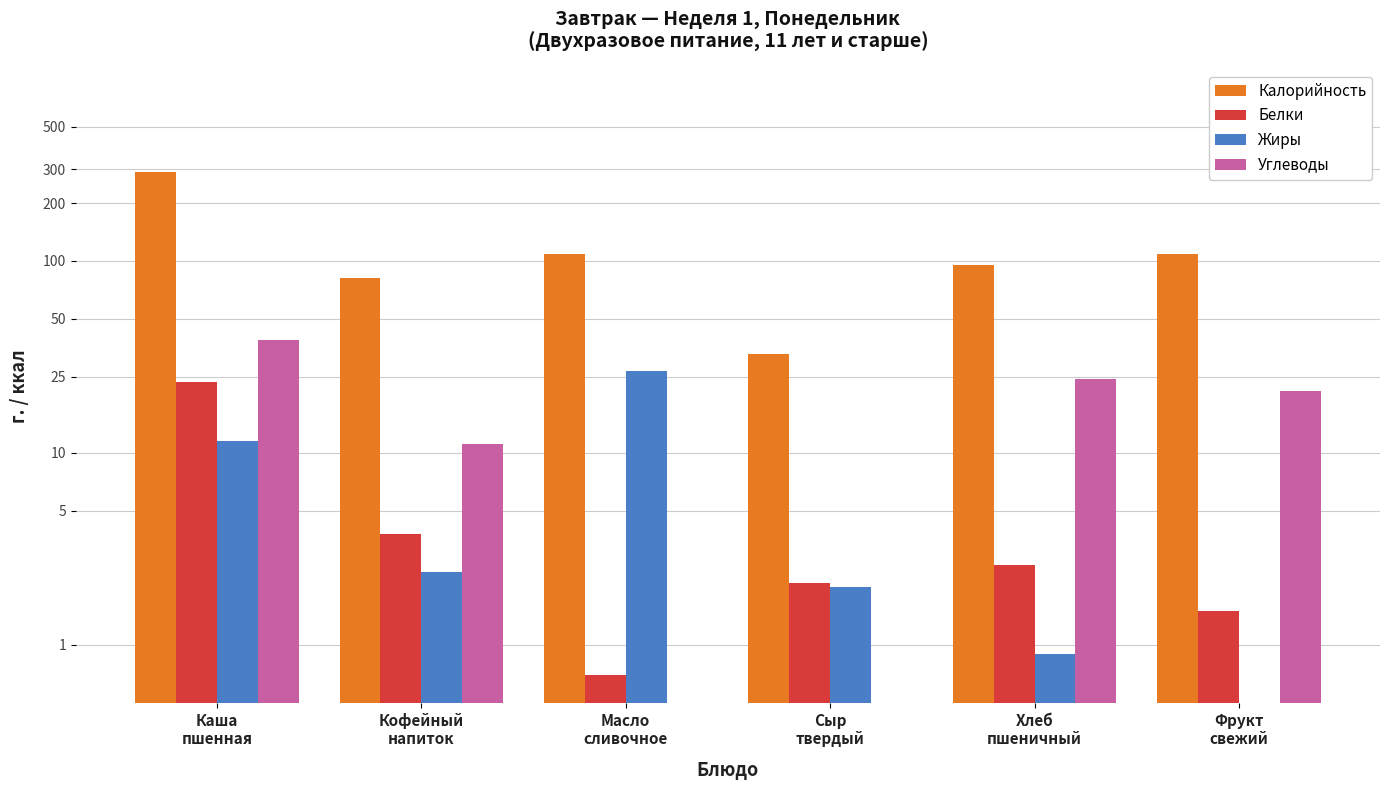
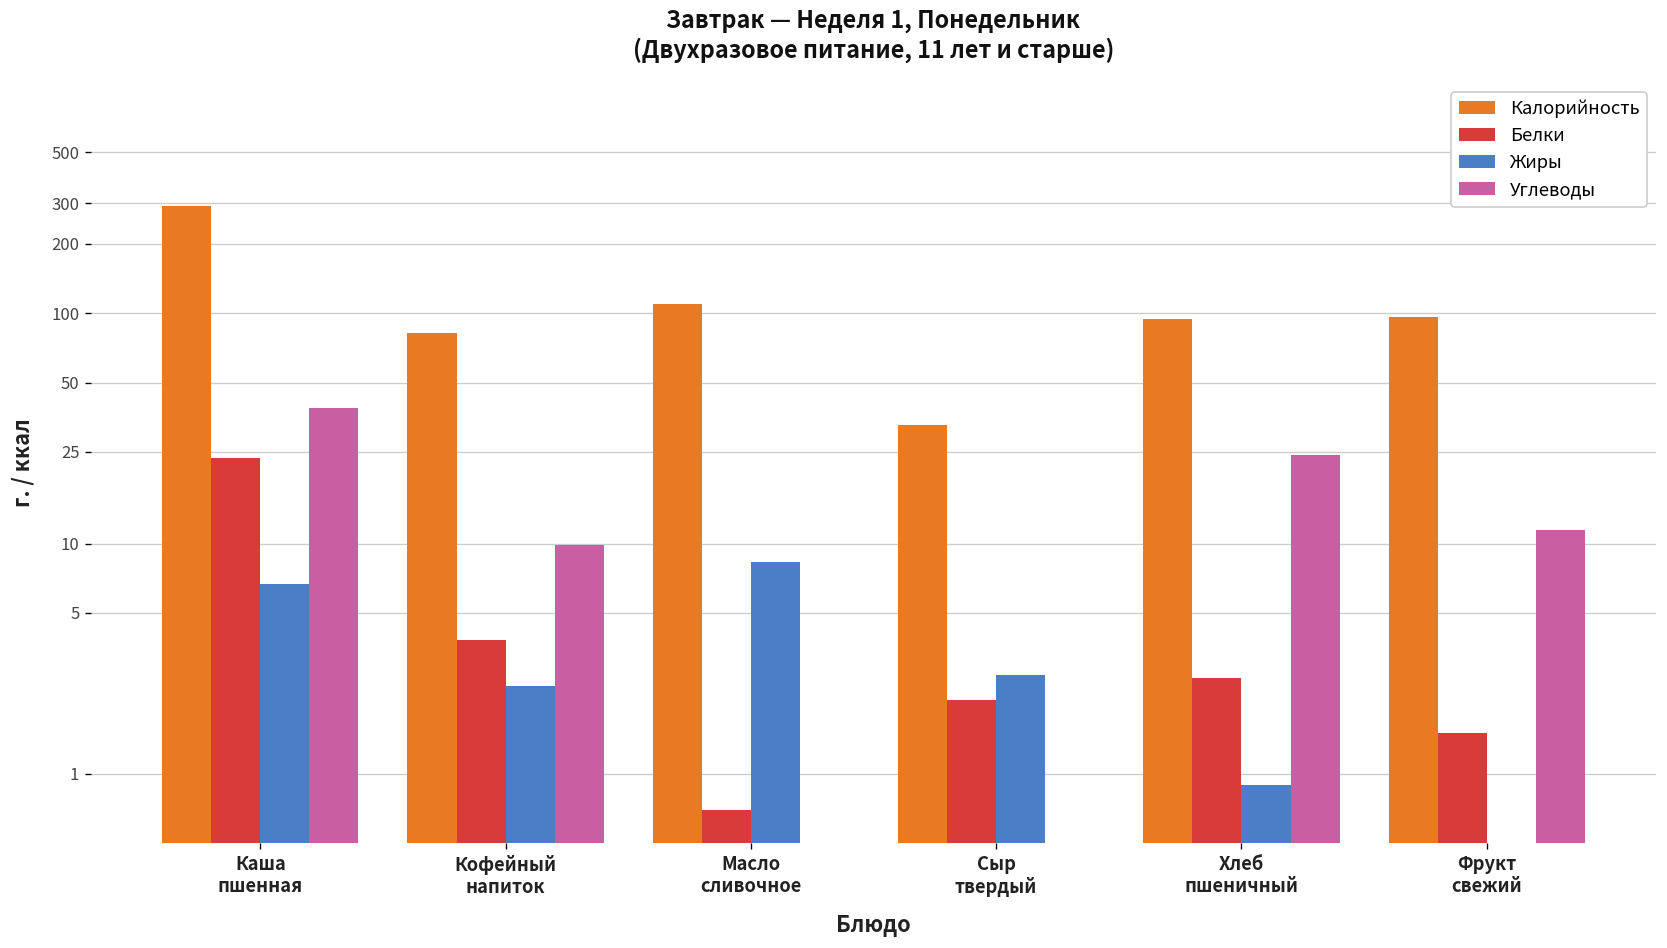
Жиры, Каша пшенная: 12 -> 6.7
Углеводы, Кофейный напиток: 11 -> 10
Жиры, Масло сливочное: 27 -> 8.3
Жиры, Сыр твердый: 2.0 -> 2.7
Калорийность, Фрукт свежий: 110 -> 100
Углеводы, Фрукт свежий: 21 -> 11
